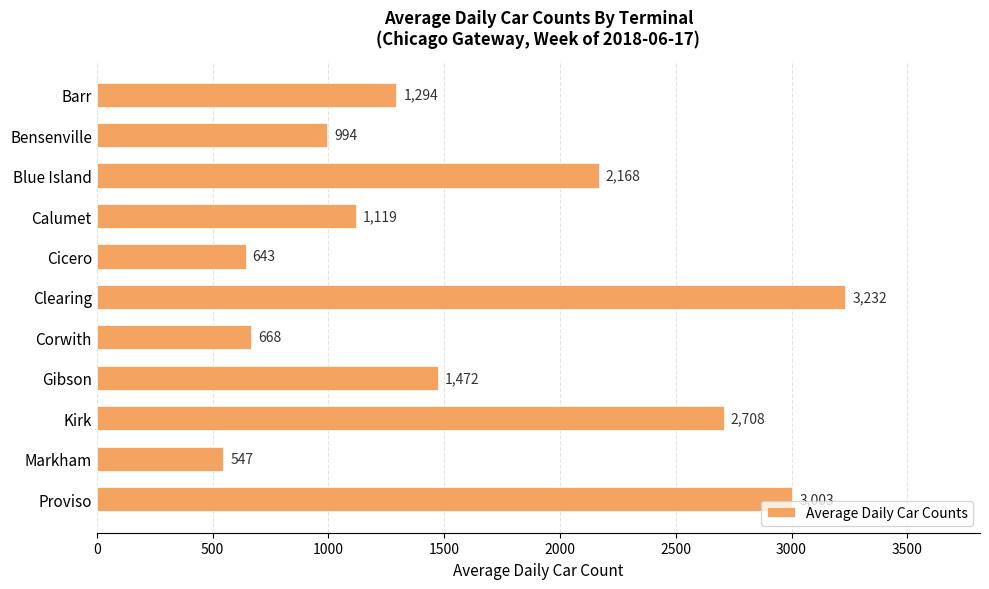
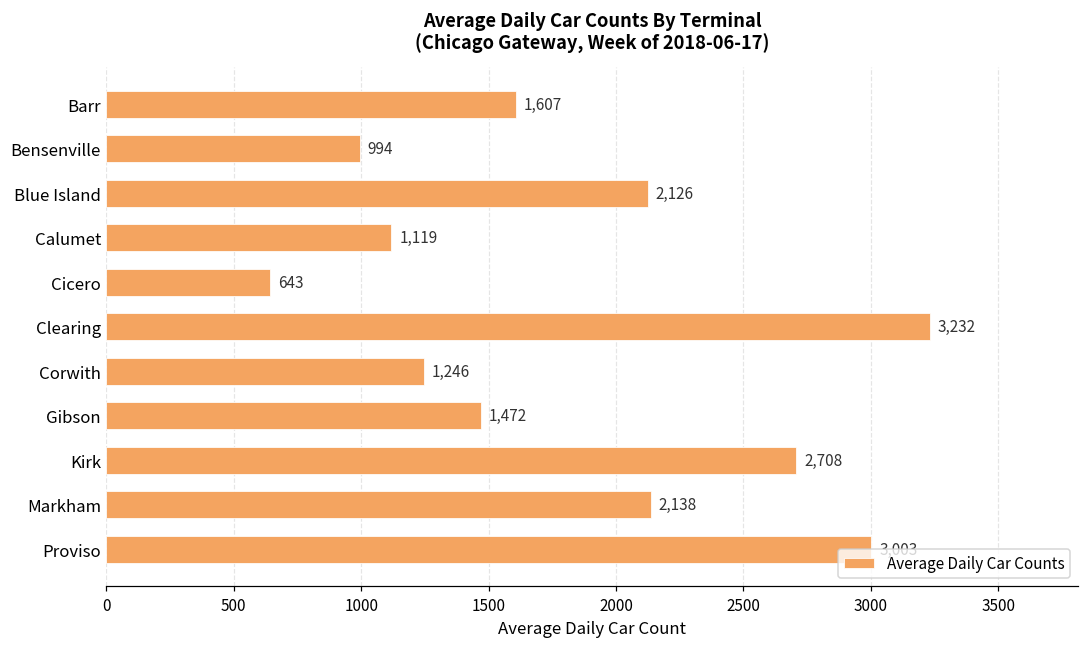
Barr: 1,294 -> 1,607
Blue Island: 2,168 -> 2,126
Corwith: 668 -> 1,246
Markham: 547 -> 2,138
